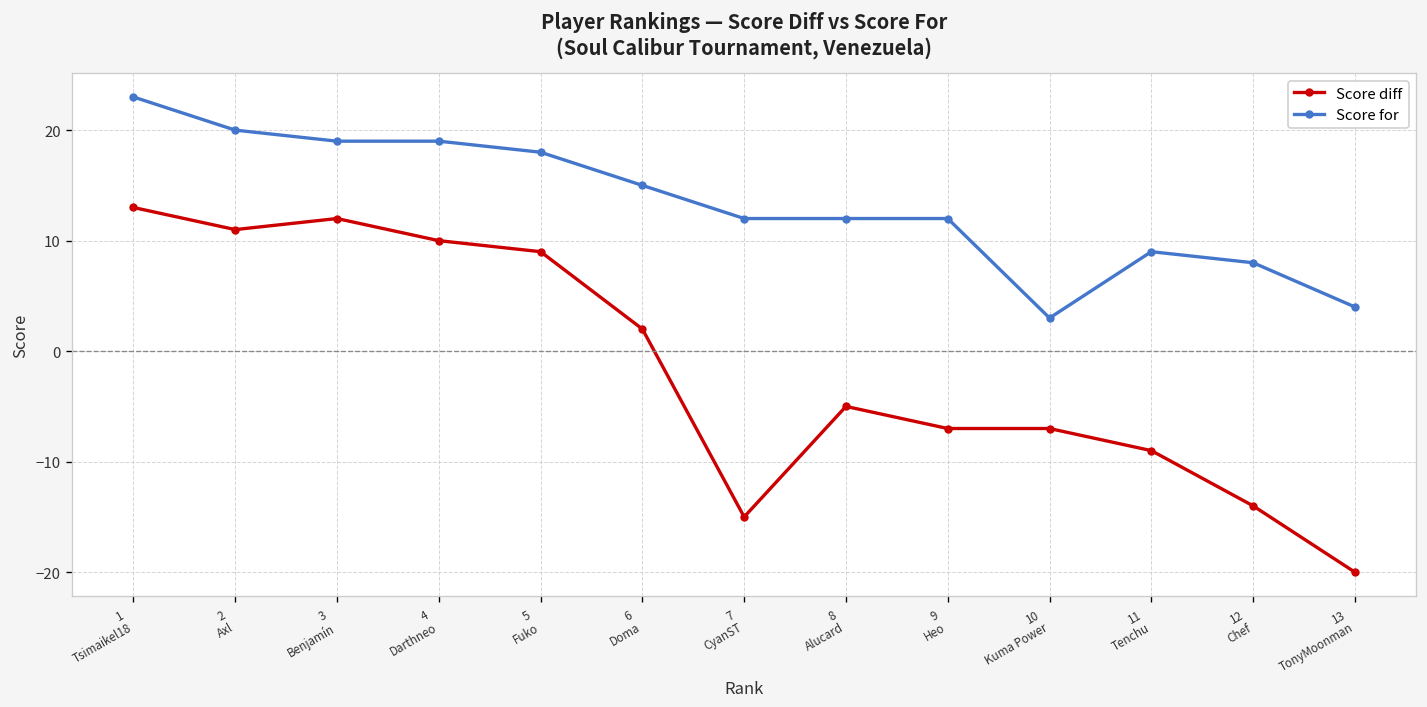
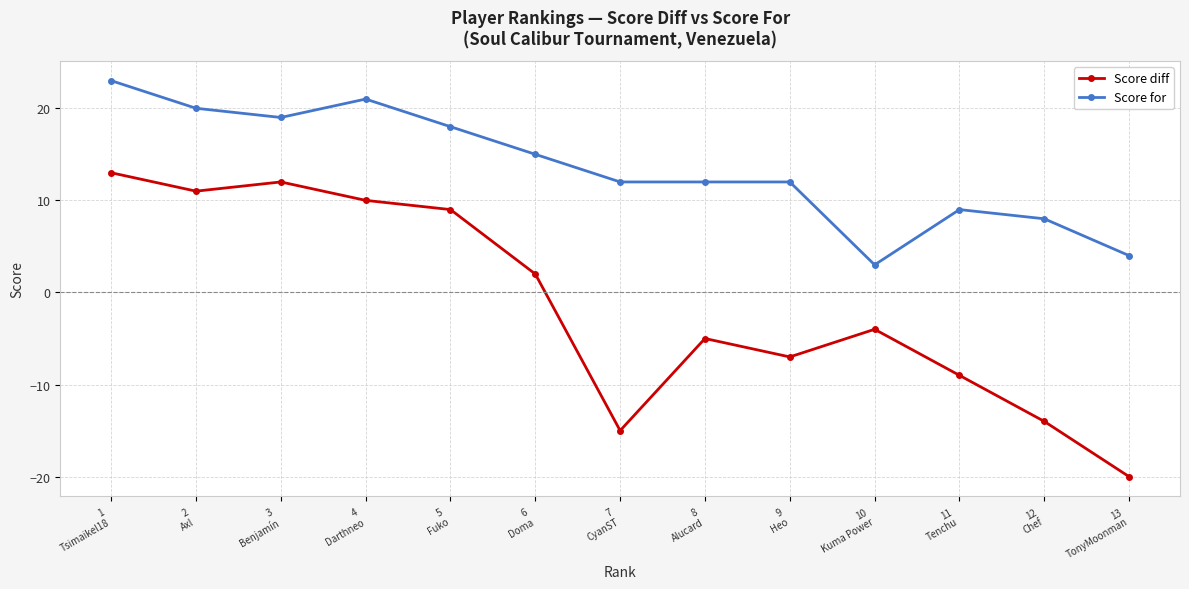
Score for, 4 Darthneo: 19 -> 21
Score diff, 10 Kuma Power: -7 -> -4
